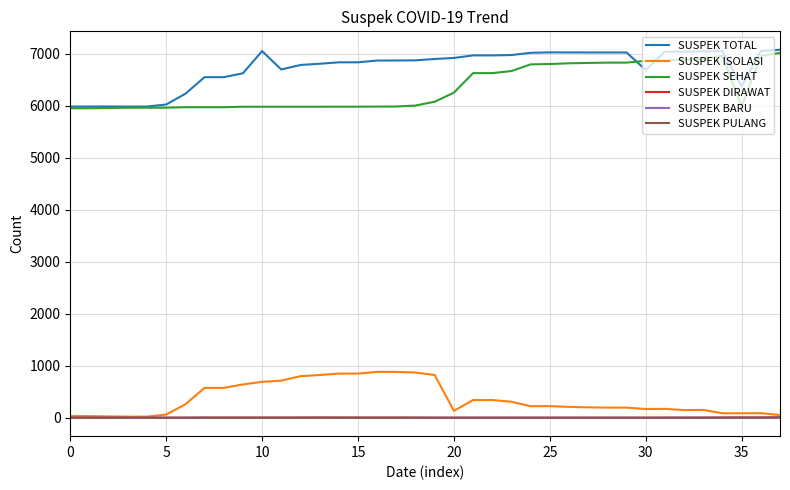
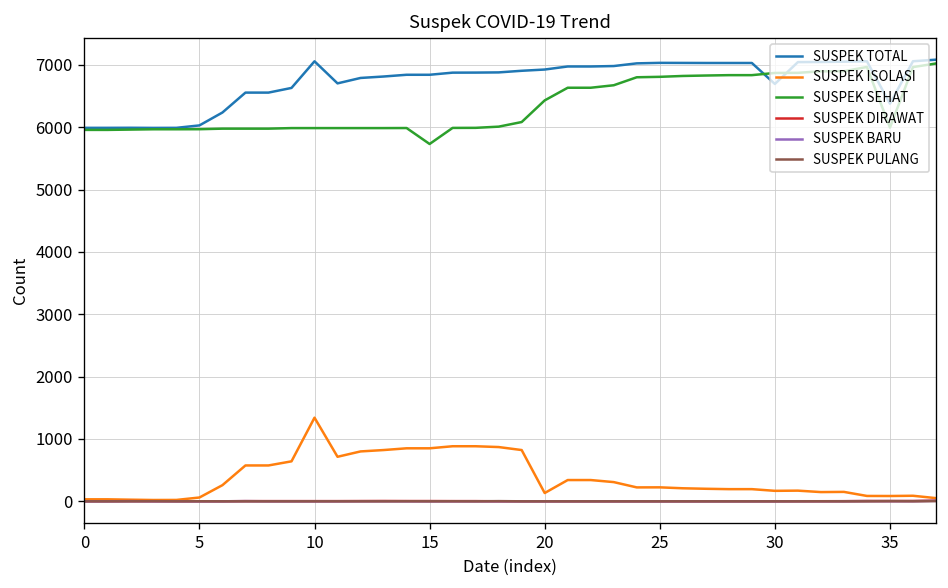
SUSPEK ISOLASI, 10: 700 -> 1300
SUSPEK SEHAT, 15: 6000 -> 5700
SUSPEK SEHAT, 20: 6300 -> 6400
